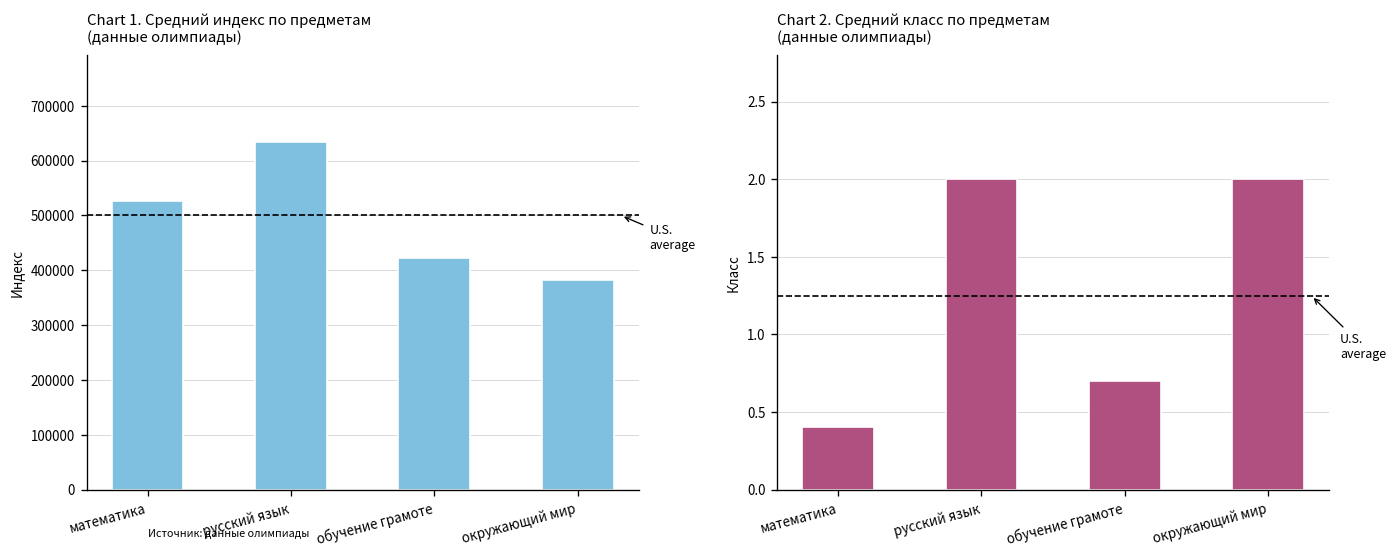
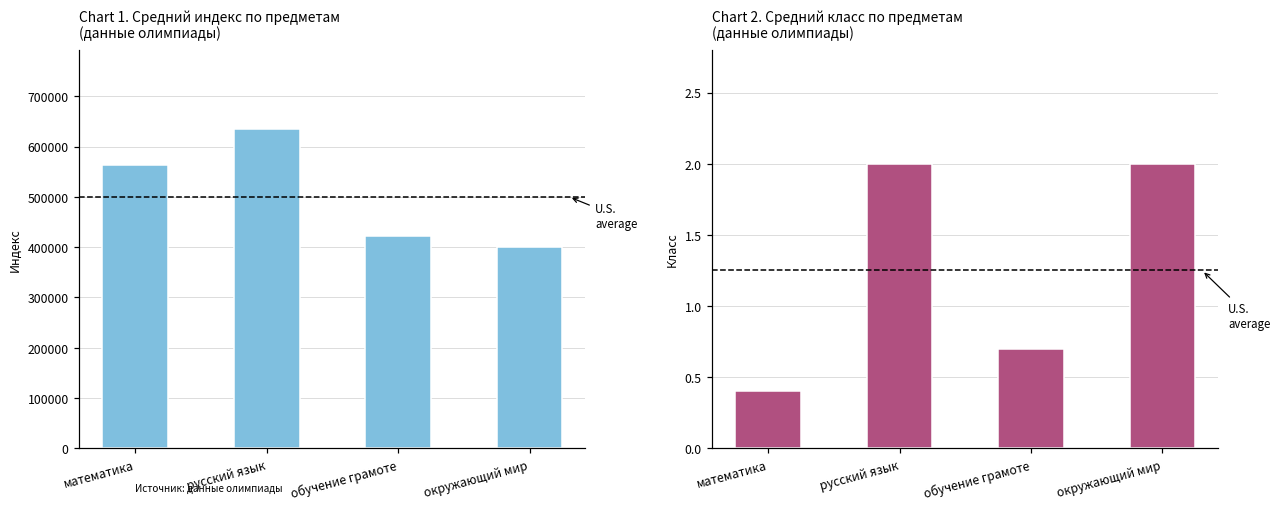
Chart 1. Средний индекс по предметам (данные олимпиады), математика: 530000 -> 560000
Chart 1. Средний индекс по предметам (данные олимпиады), окружающий мир: 380000 -> 400000
